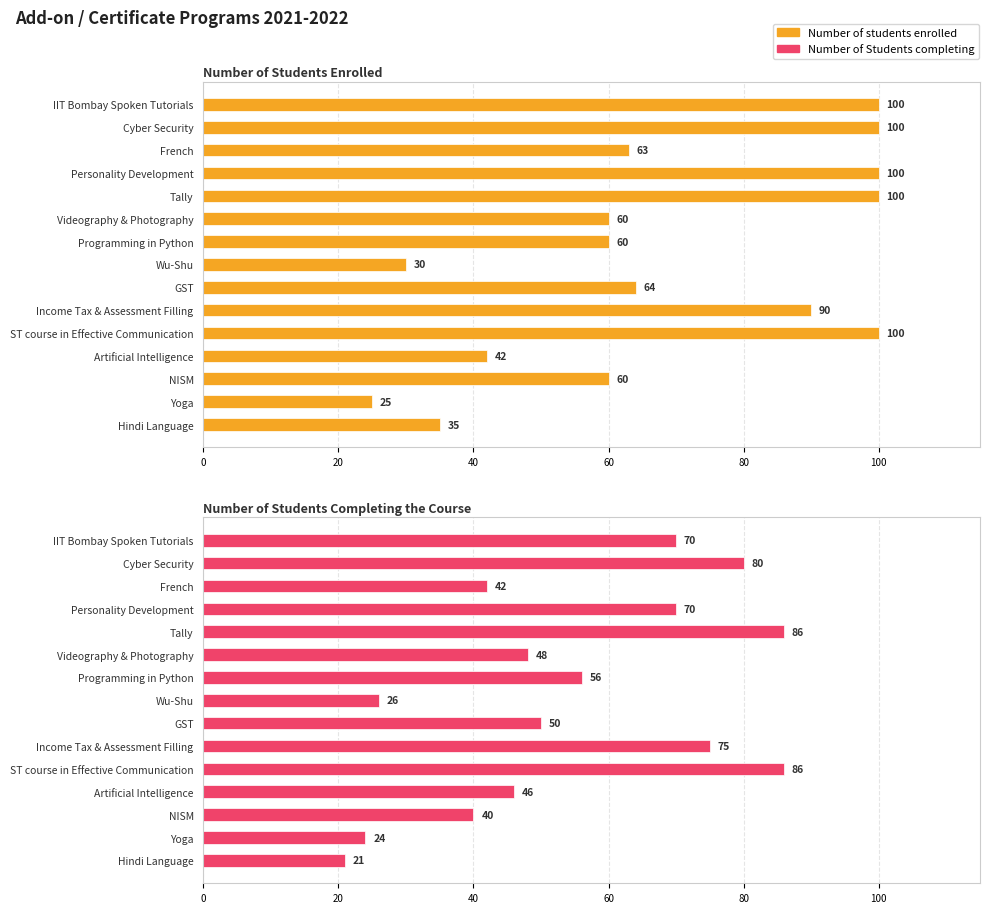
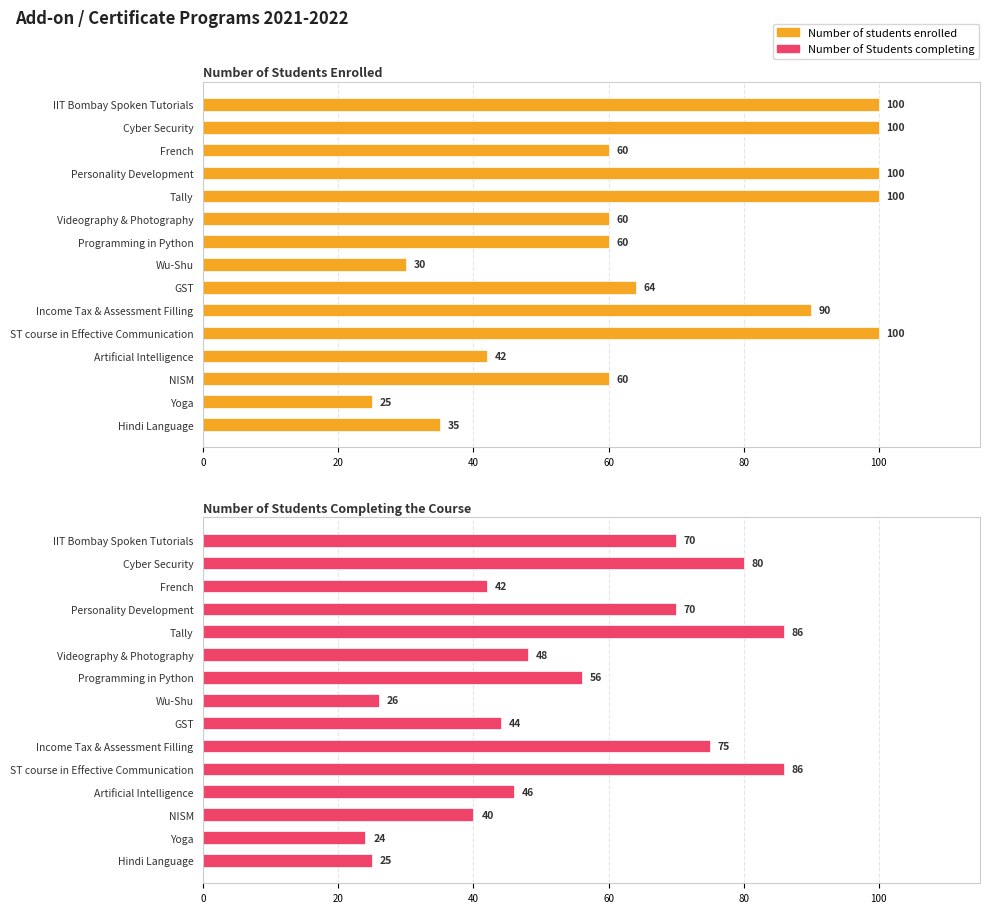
Number of Students Enrolled, French: 63 -> 60
Number of Students Completing the Course, GST: 50 -> 44
Number of Students Completing the Course, Hindi Language: 21 -> 25
